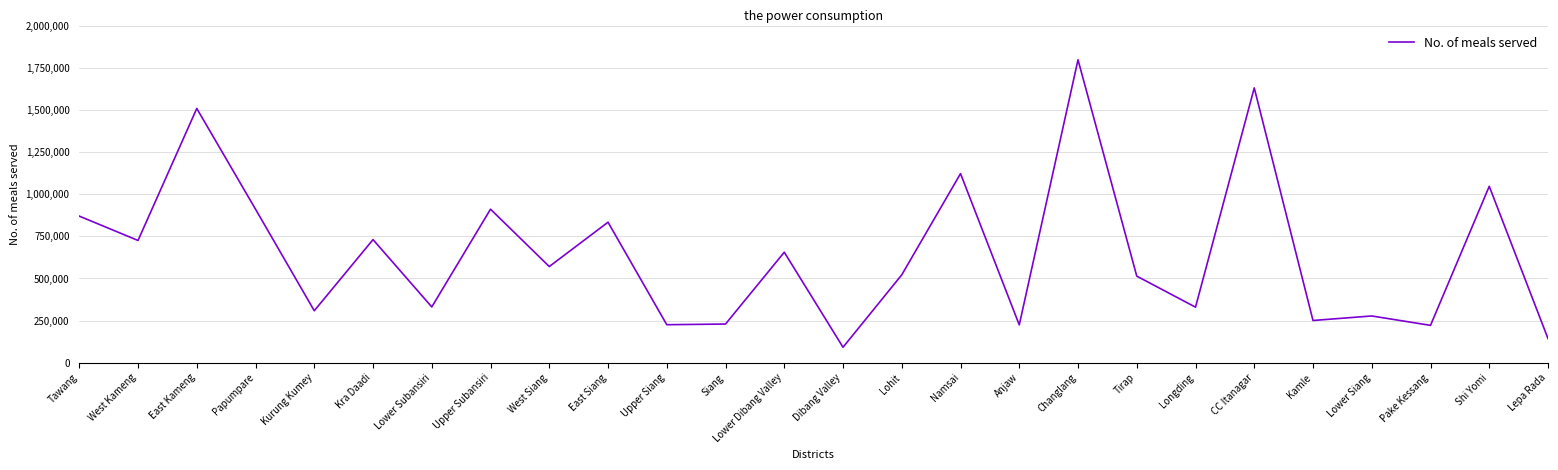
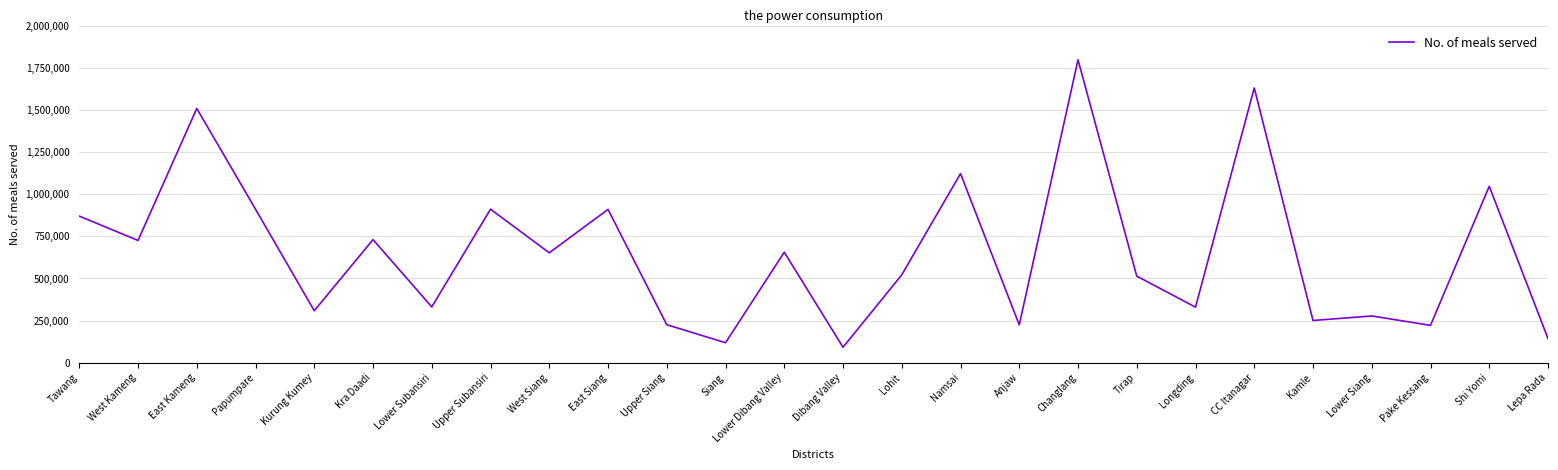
West Siang: 570,000 -> 650,000
East Siang: 830,000 -> 910,000
Siang: 230,000 -> 120,000
